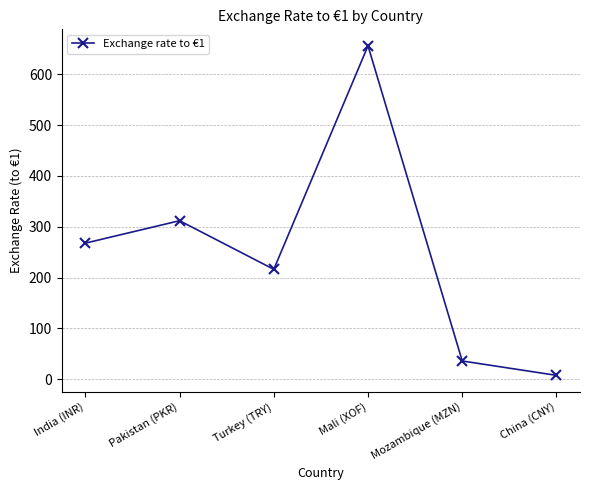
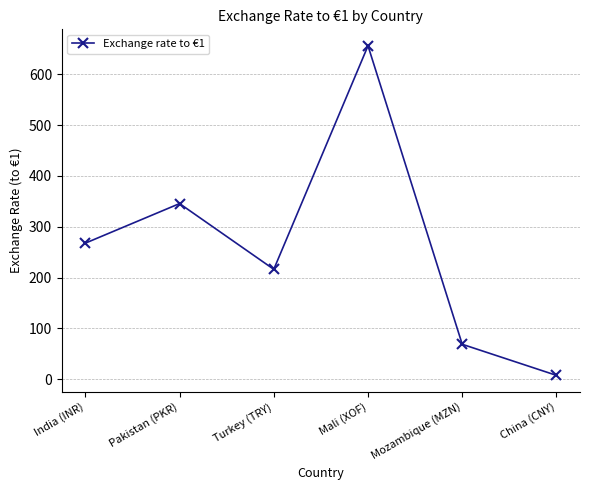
Pakistan (PKR): 310 -> 350
Mozambique (MZN): 40 -> 70
